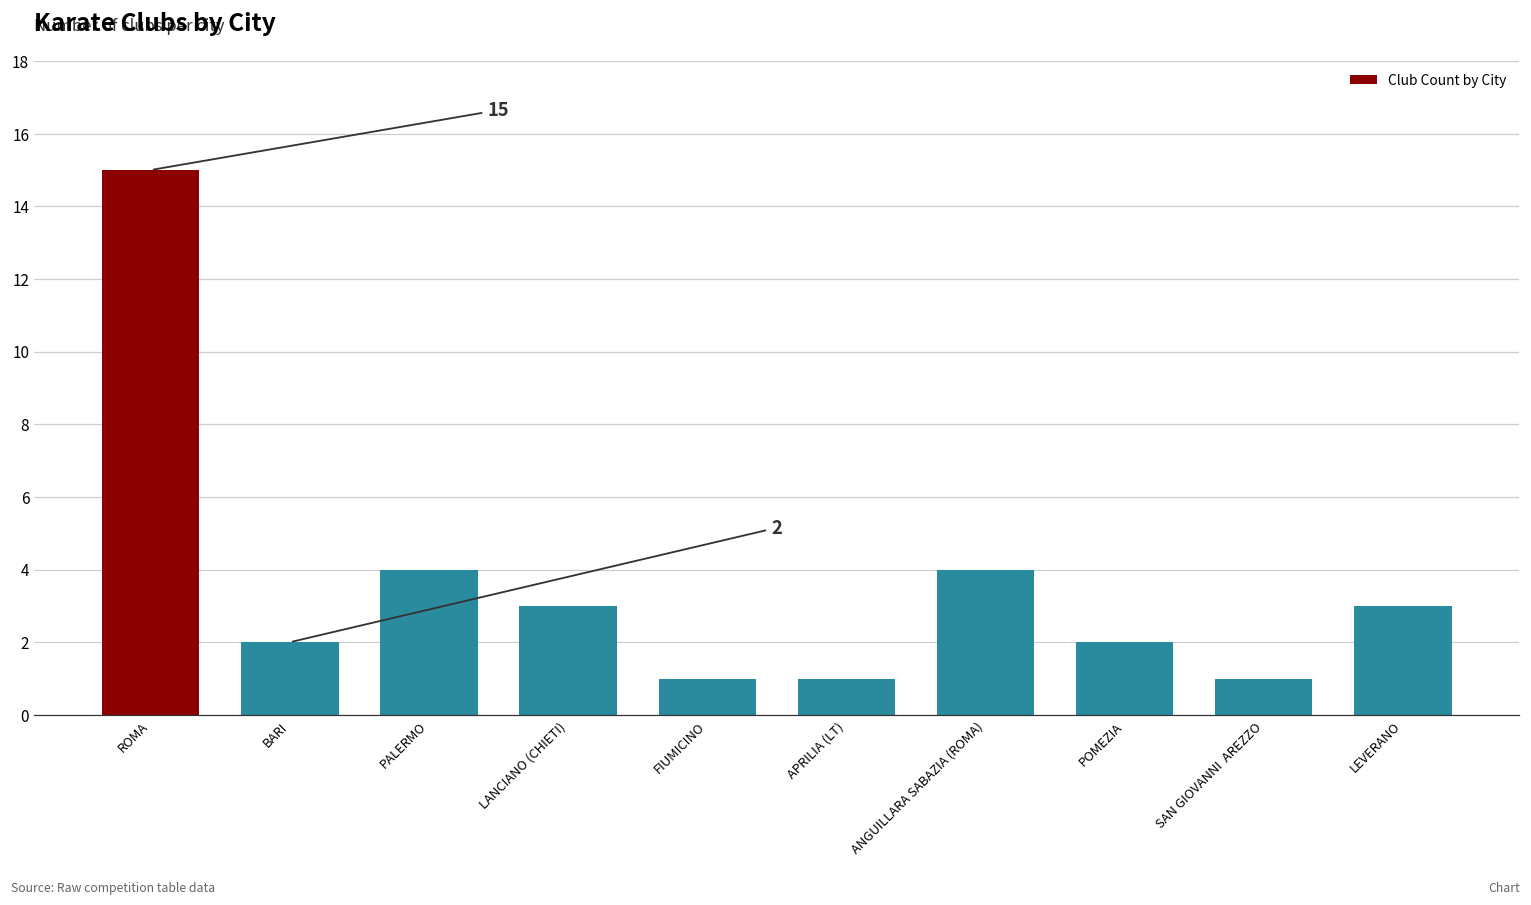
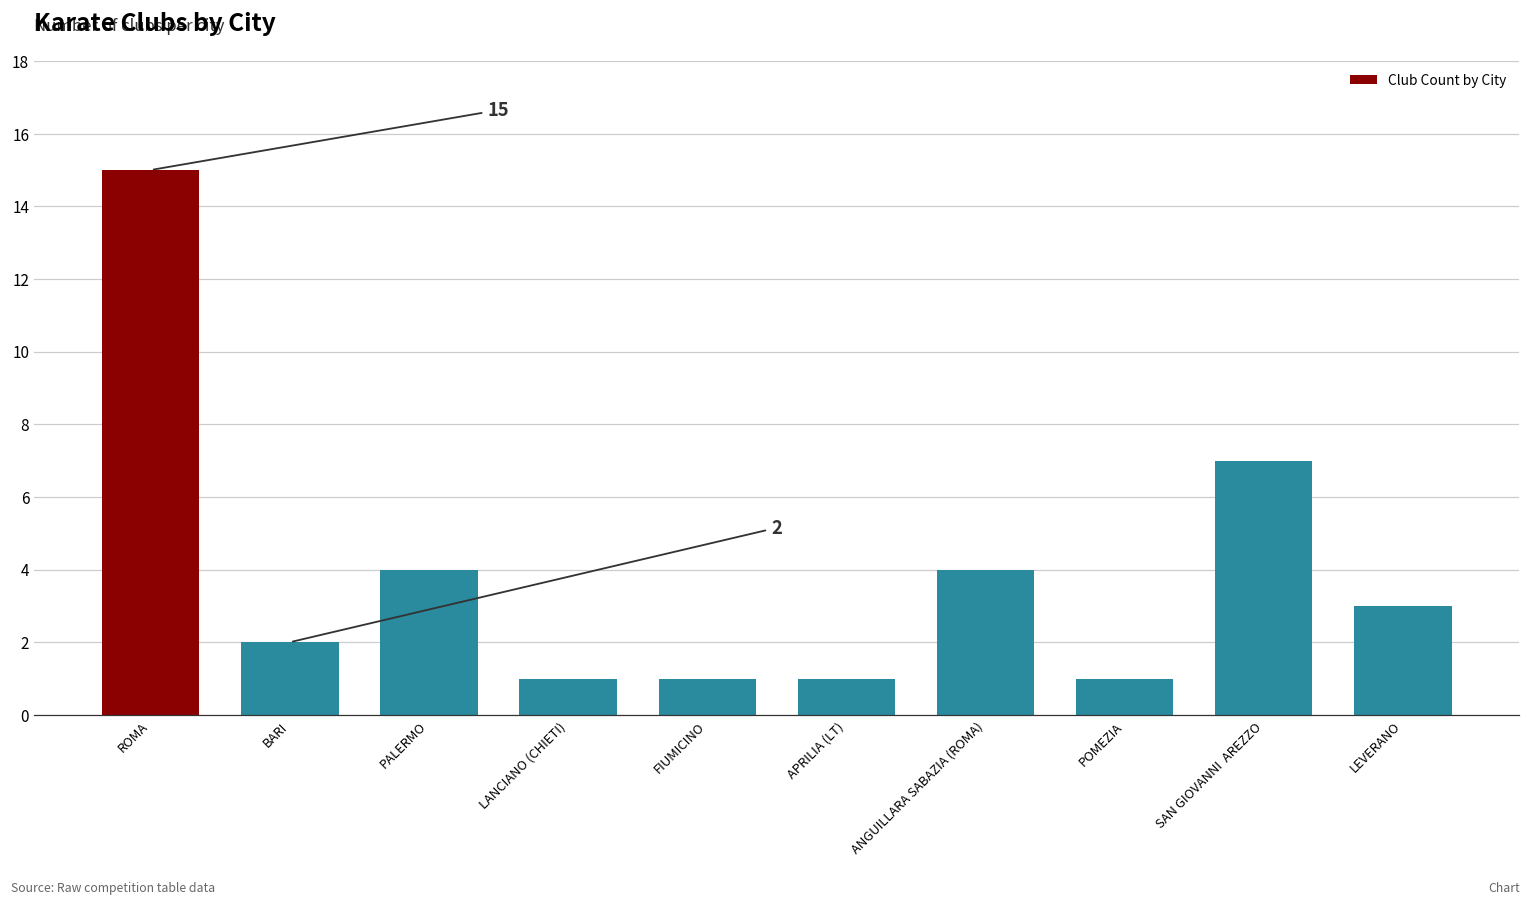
LANCIANO (CHIETI): 3 -> 1
POMEZIA: 2 -> 1
SAN GIOVANNI AREZZO: 1 -> 7
